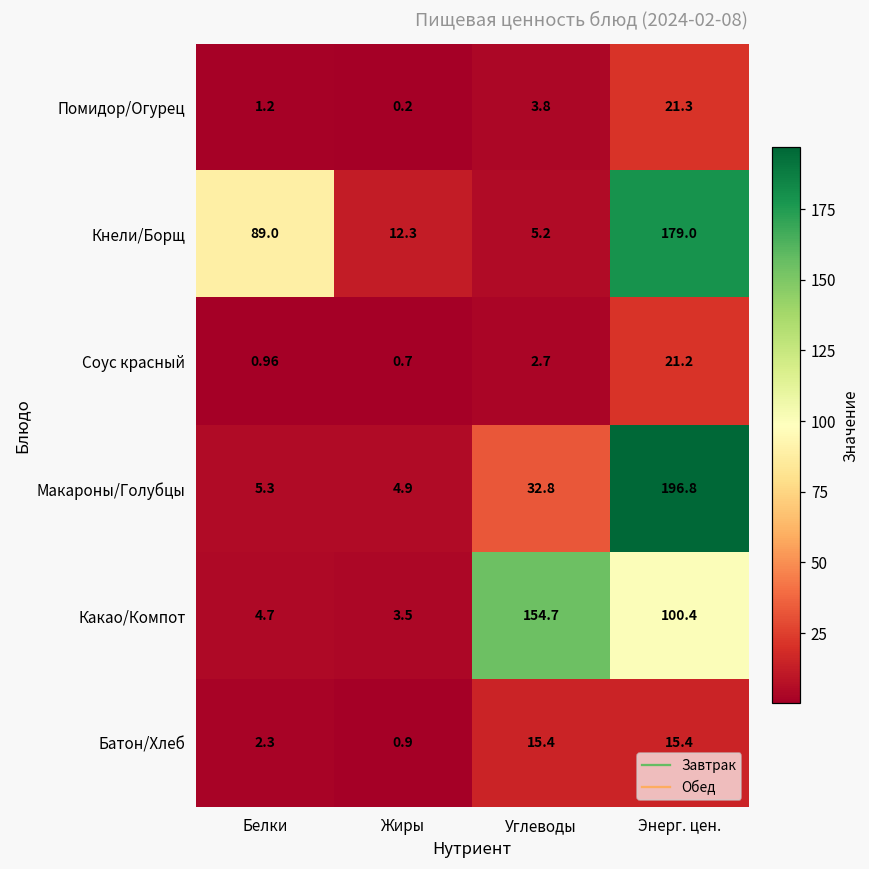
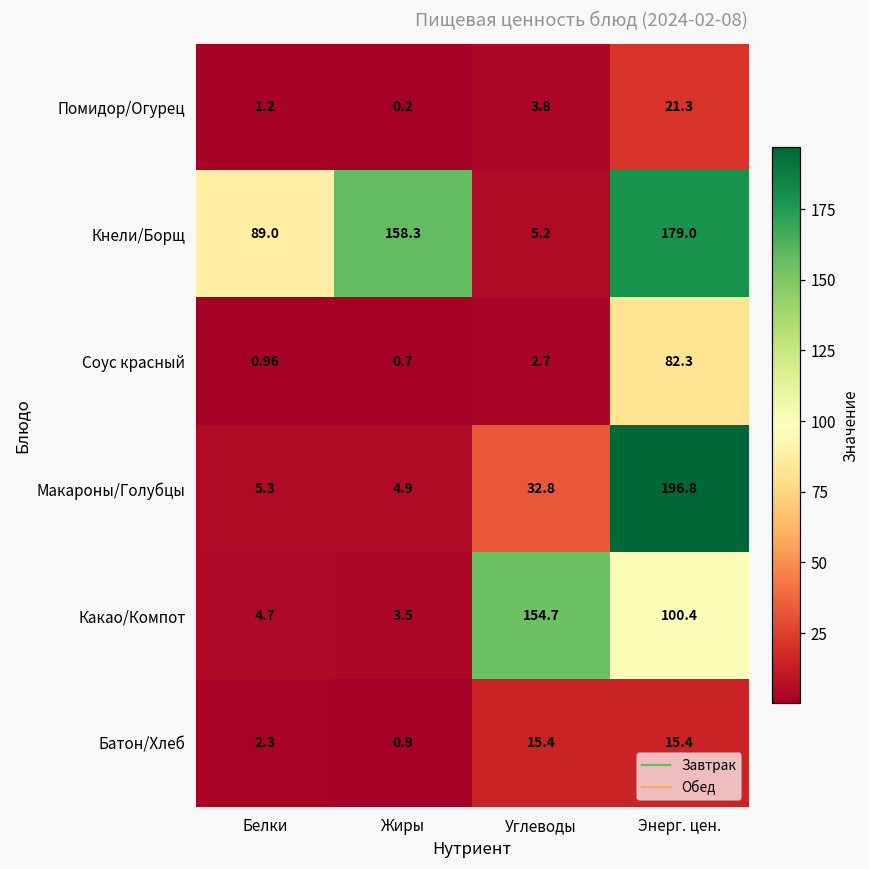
Кнели/Борщ, Жиры: 12.3 -> 158.3
Соус красный, Энерг. цен.: 21.2 -> 82.3
